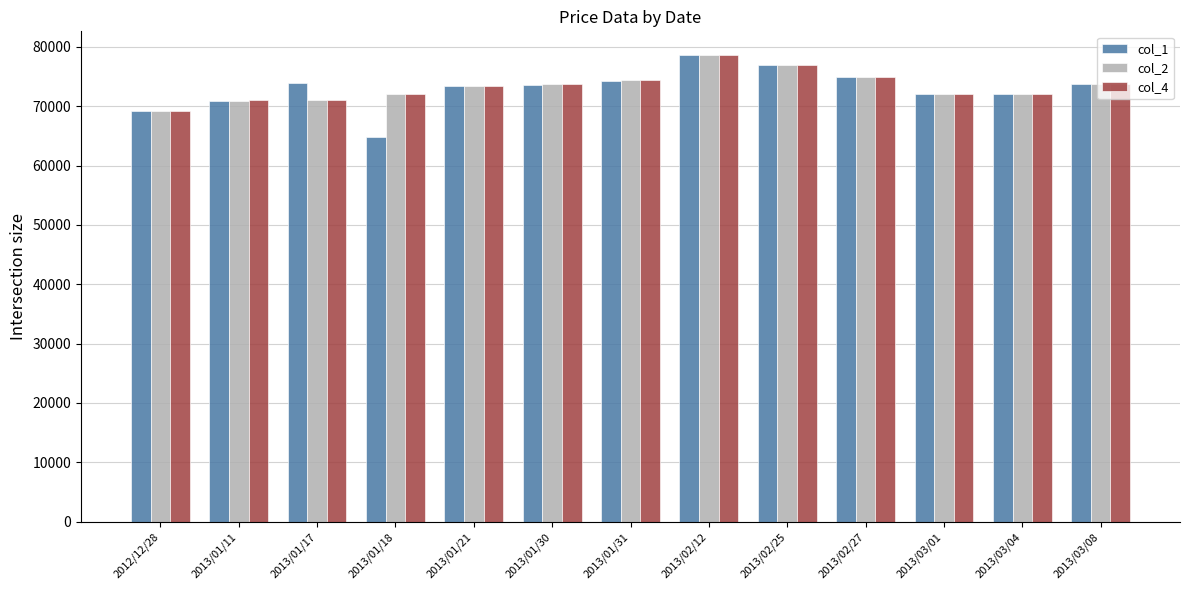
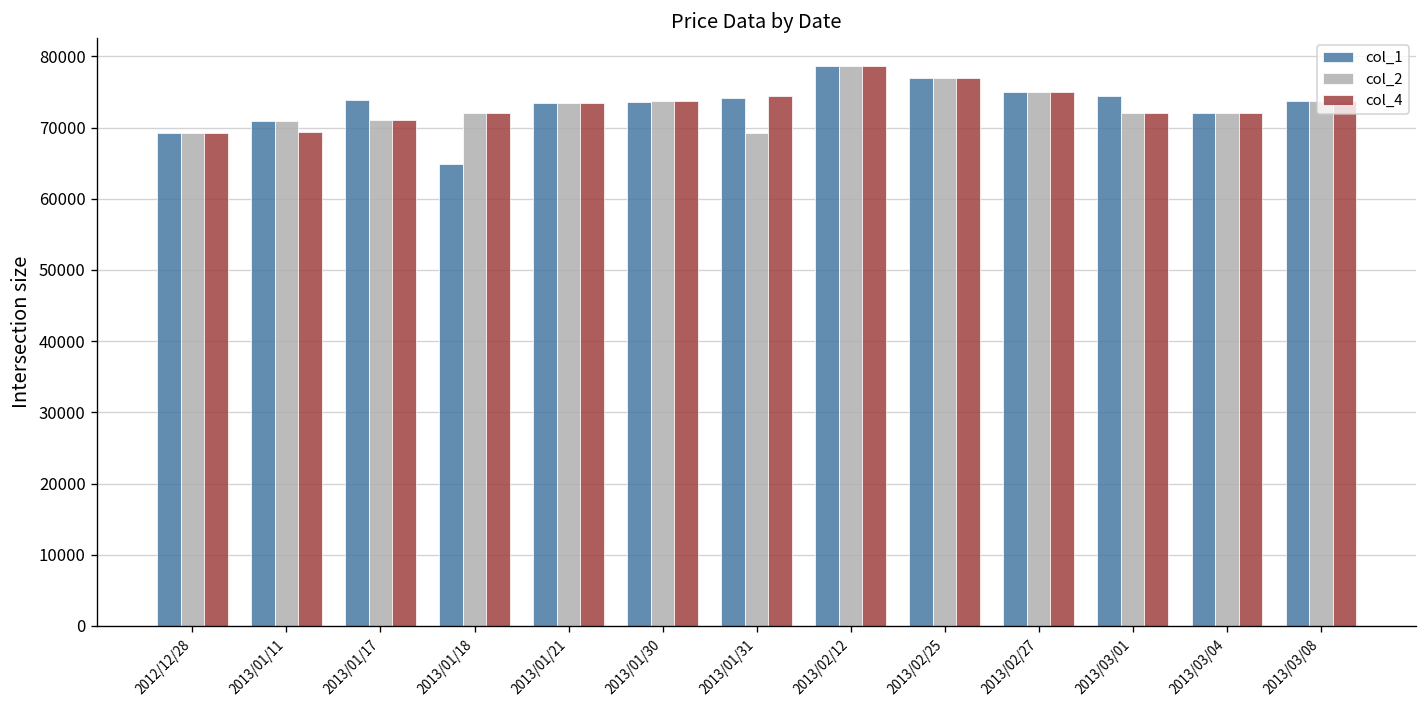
col_4, 2013/01/11: 71000 -> 69000
col_2, 2013/01/31: 75000 -> 69000
col_1, 2013/03/01: 72000 -> 74000
